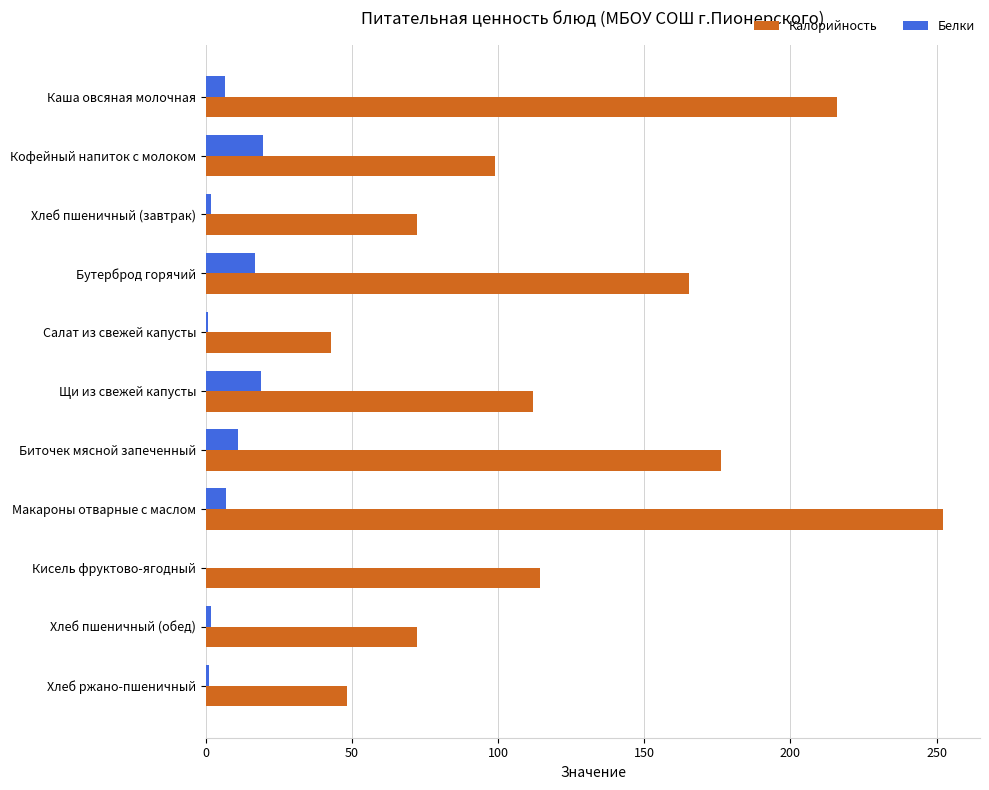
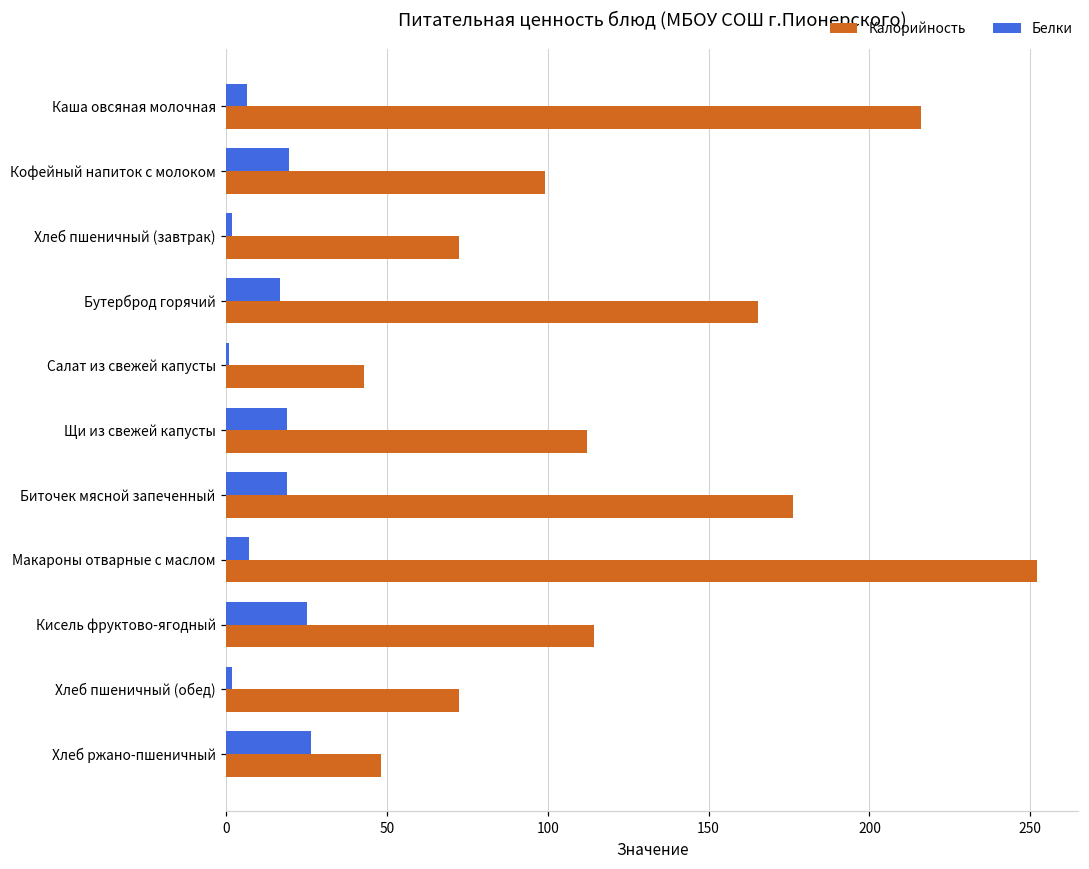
Белки, Биточек мясной запеченный: 11 -> 19
Белки, Кисель фруктово-ягодный: 0 -> 25
Белки, Хлеб ржано-пшеничный: 1 -> 26
